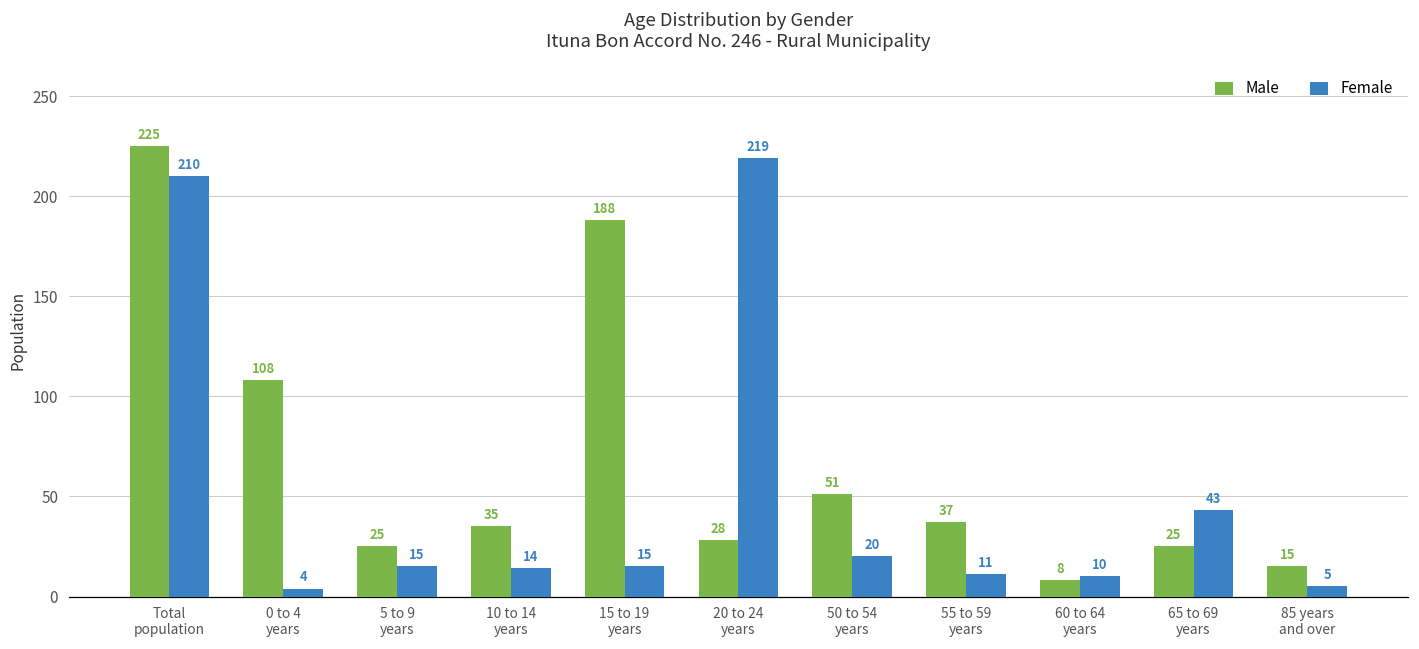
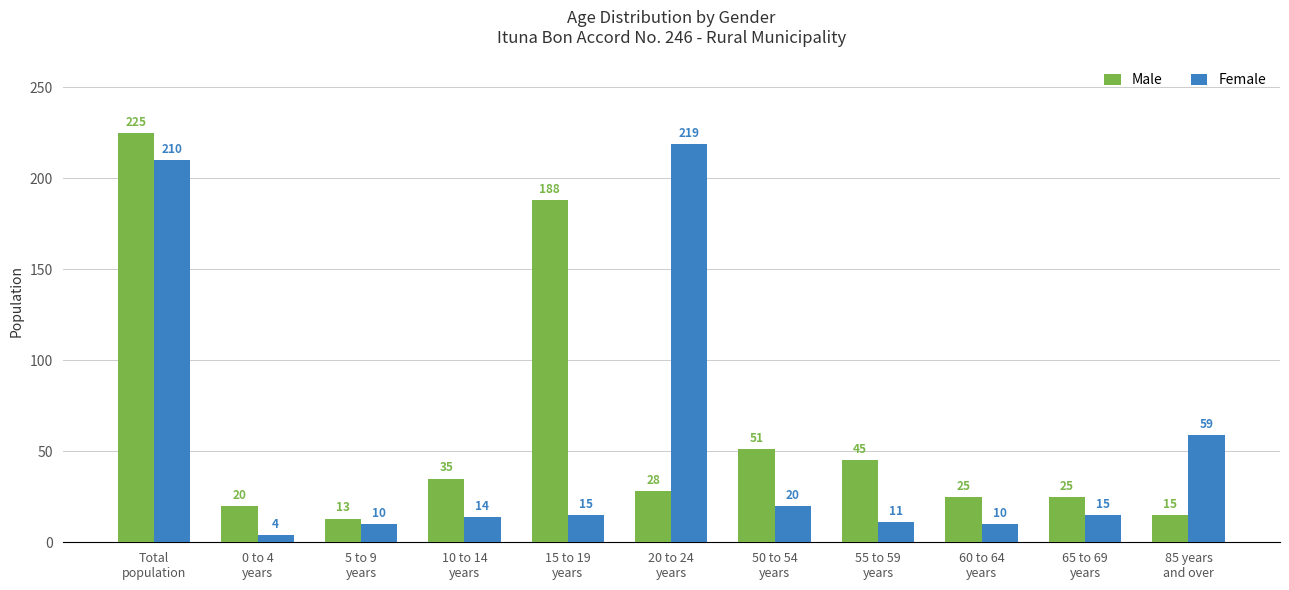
Male, 0 to 4 years: 108 -> 20
Male, 5 to 9 years: 25 -> 13
Female, 5 to 9 years: 15 -> 10
Male, 55 to 59 years: 37 -> 45
Male, 60 to 64 years: 8 -> 25
Female, 65 to 69 years: 43 -> 15
Female, 85 years and over: 5 -> 59
